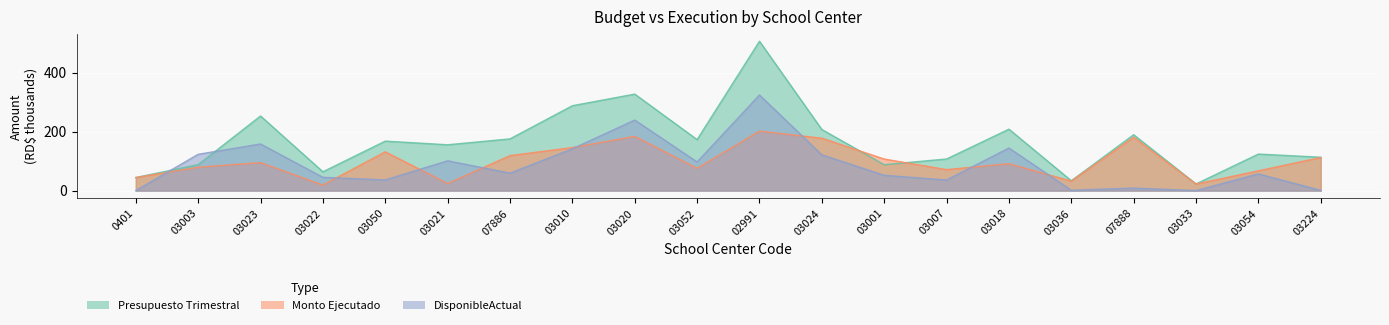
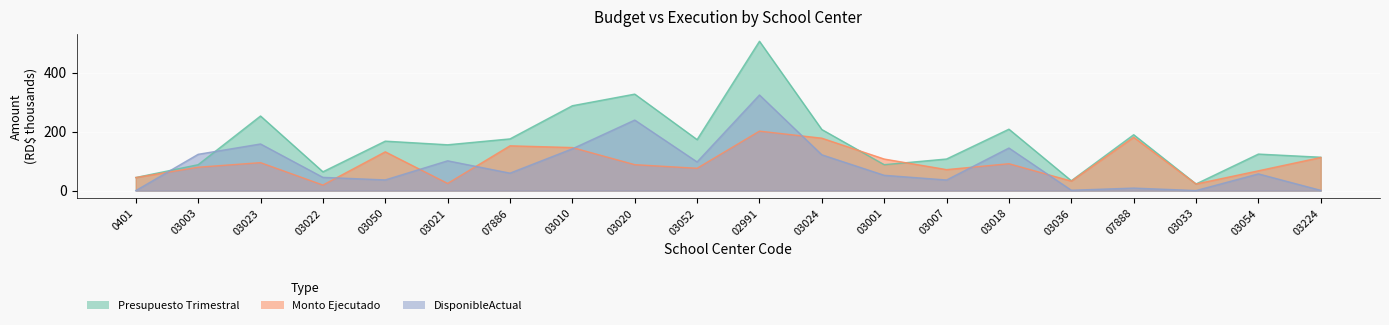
Monto Ejecutado, 07886: 120 -> 150
Monto Ejecutado, 03020: 180 -> 90
